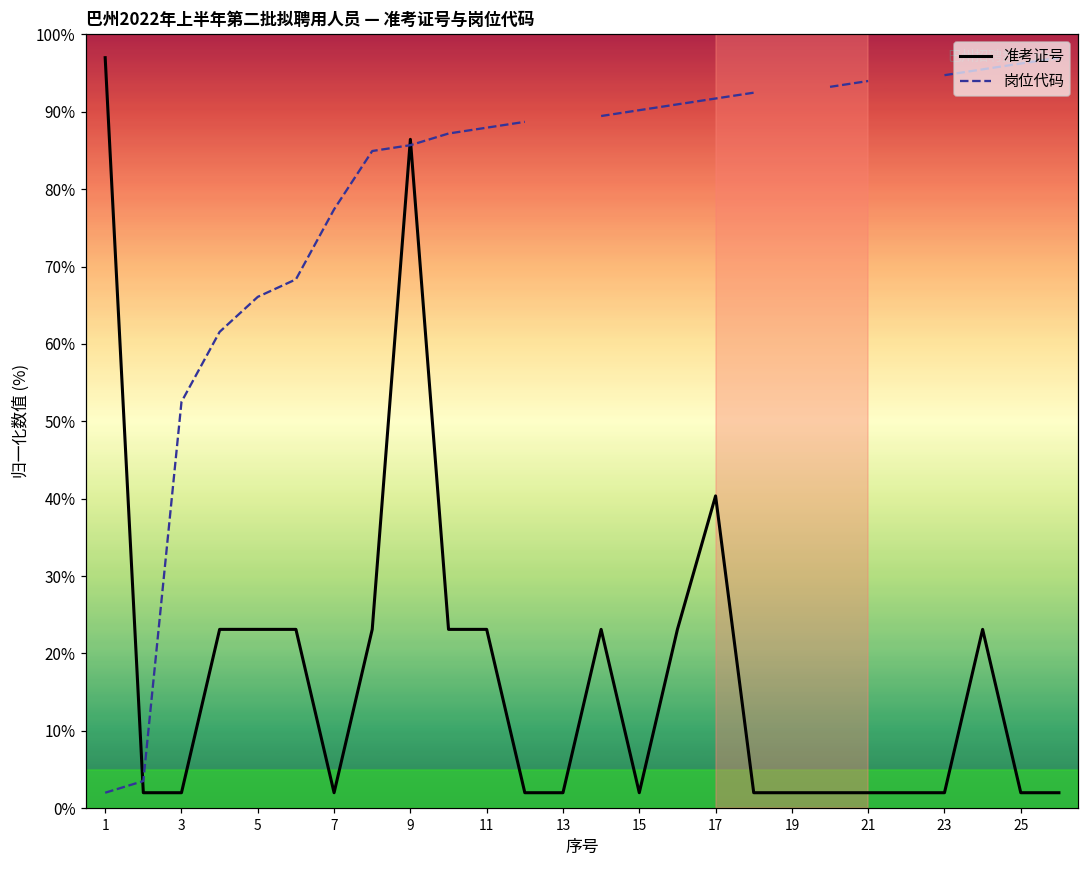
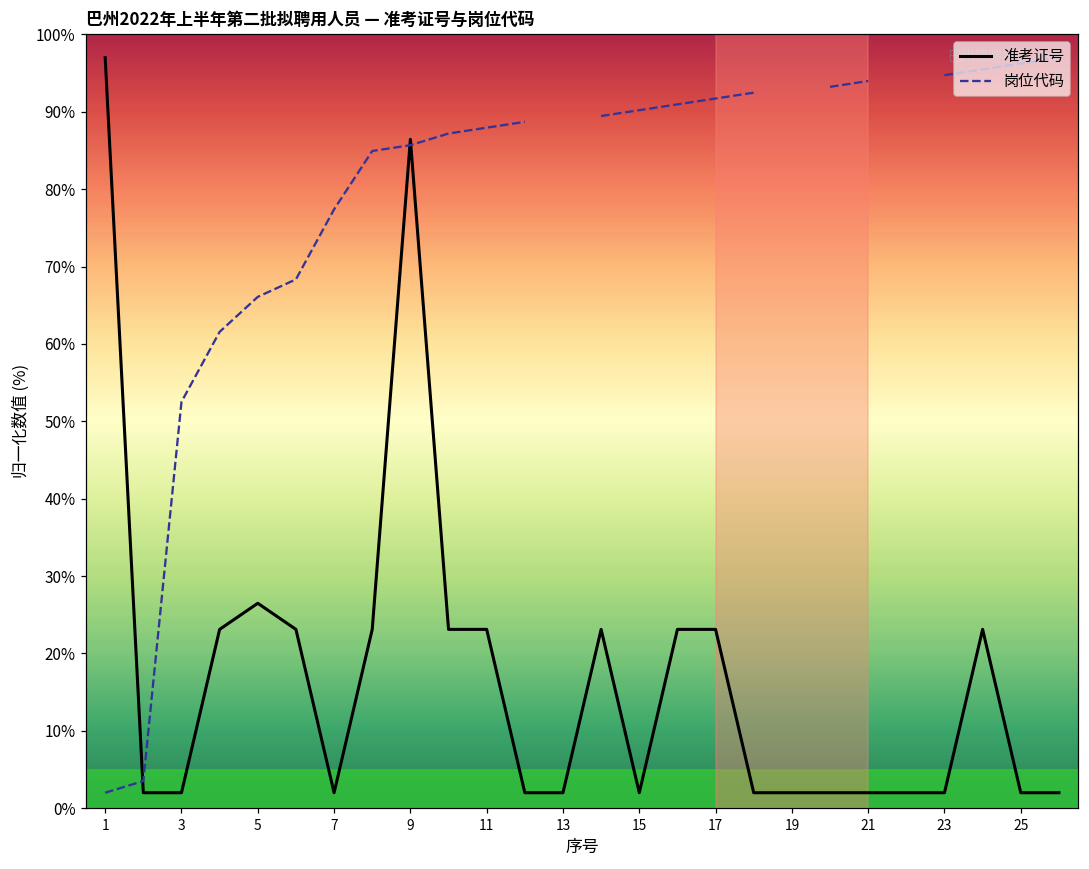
准考证号, 5: 23% -> 26%
准考证号, 17: 40% -> 23%
